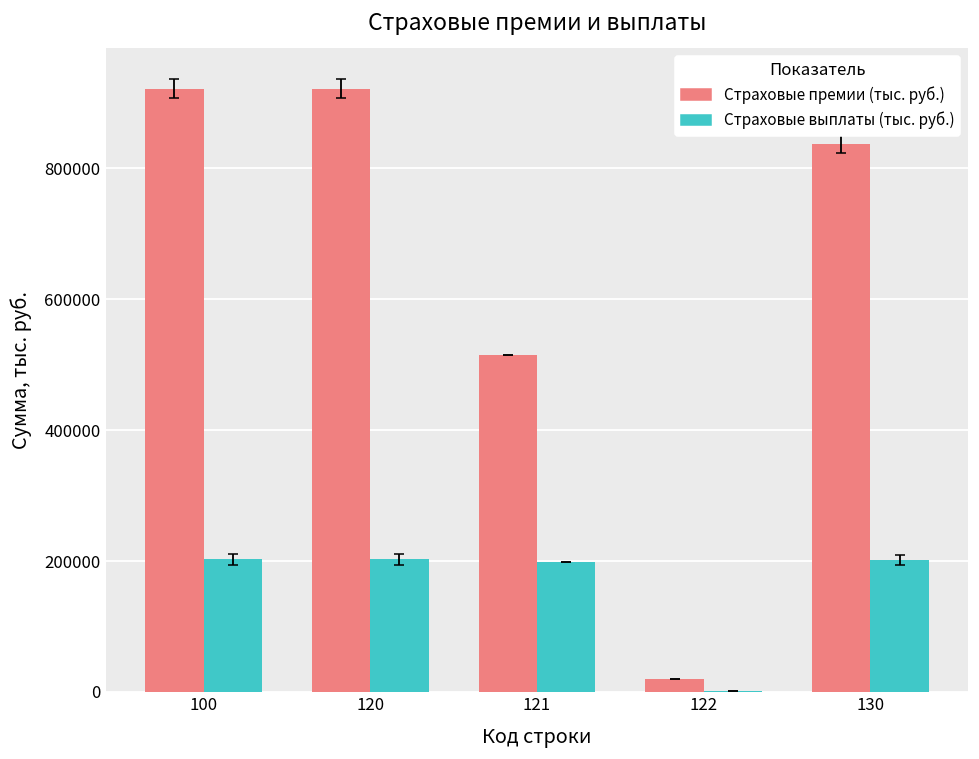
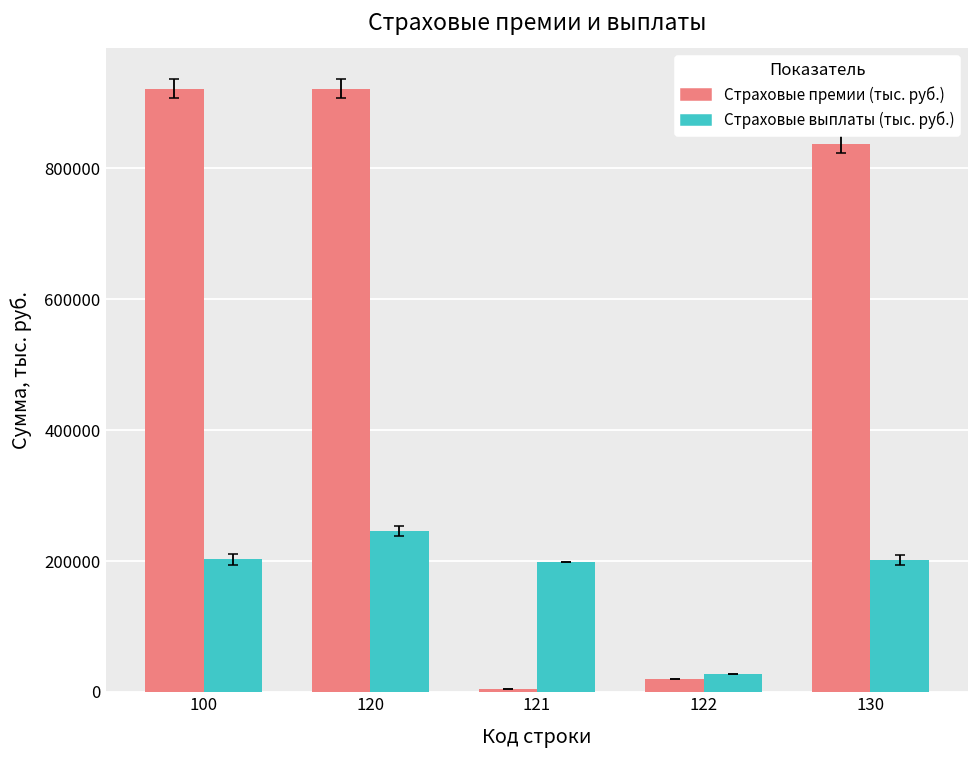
Страховые выплаты (тыс. руб.), 120: 200000 -> 250000
Страховые премии (тыс. руб.), 121: 510000 -> 0
Страховые выплаты (тыс. руб.), 122: 0 -> 30000
